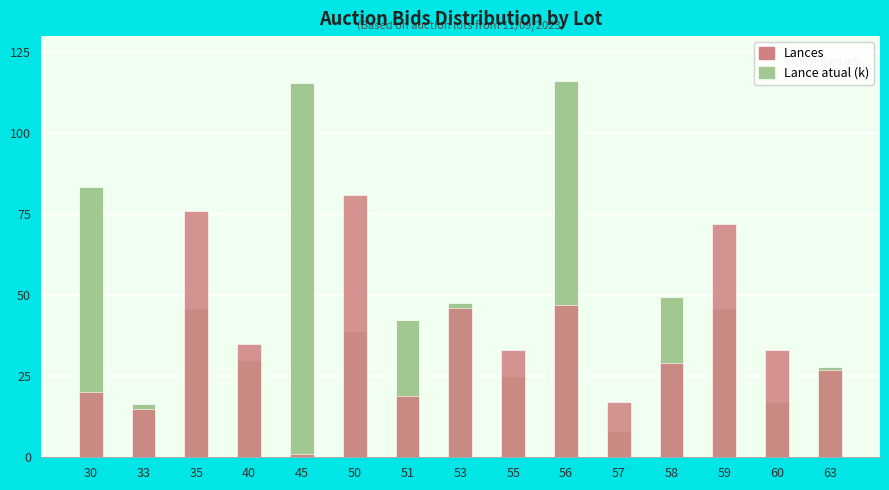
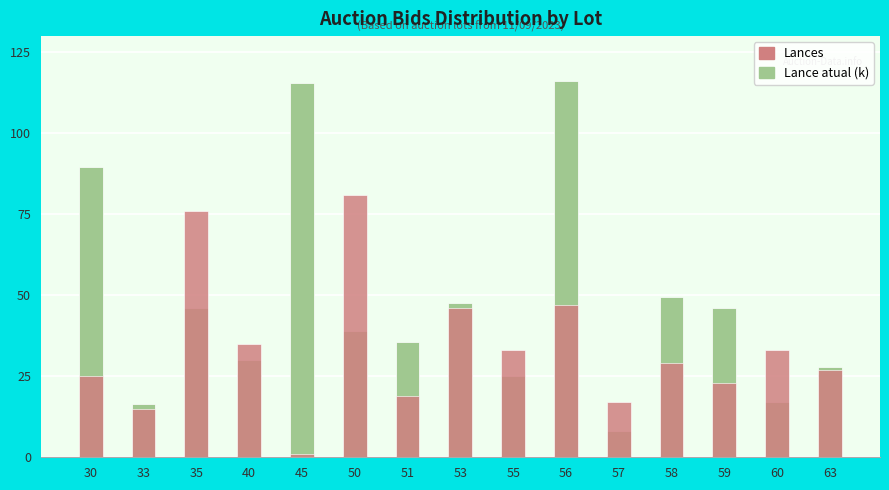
Lance atual (k), 30: 84 -> 90
Lances, 30: 20 -> 25
Lance atual (k), 51: 42 -> 35
Lances, 59: 72 -> 23
